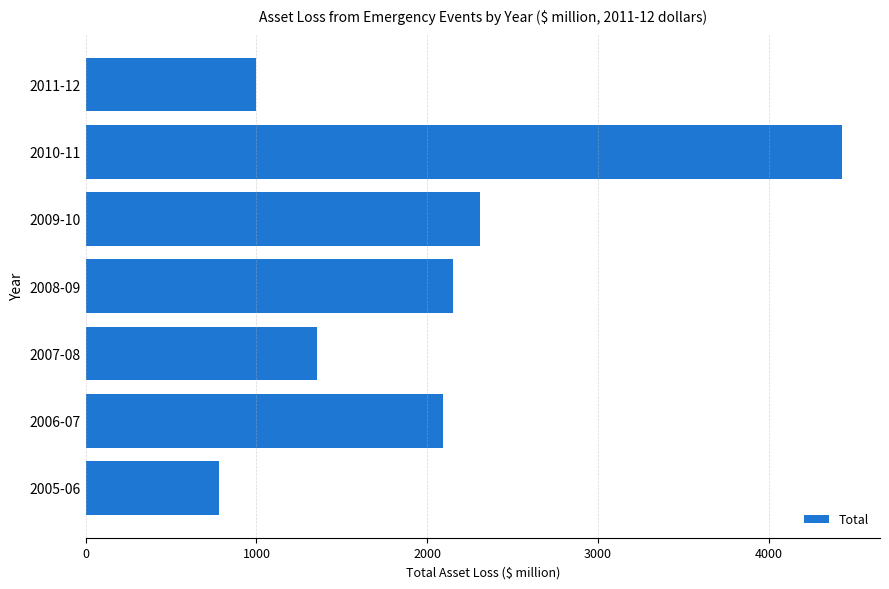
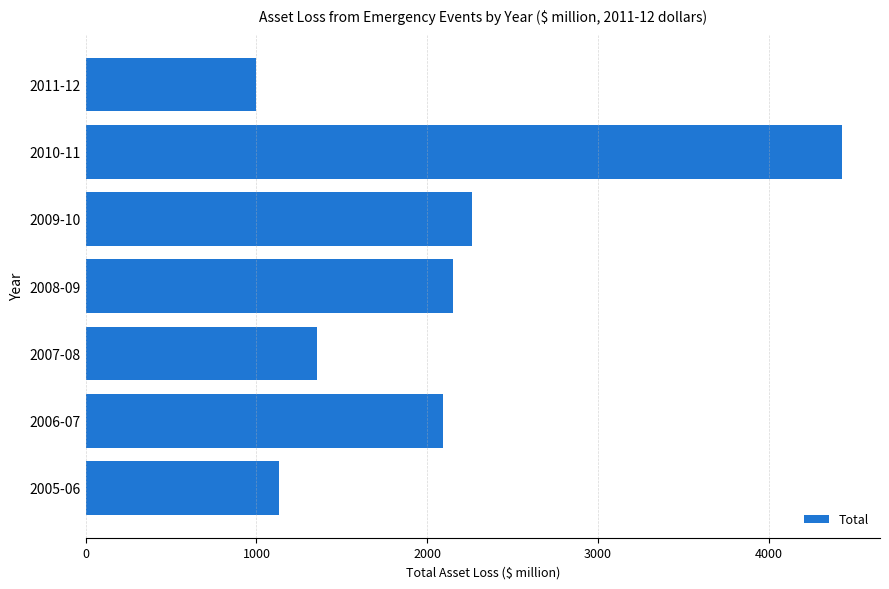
2009-10: 2310 -> 2260
2005-06: 780 -> 1130
